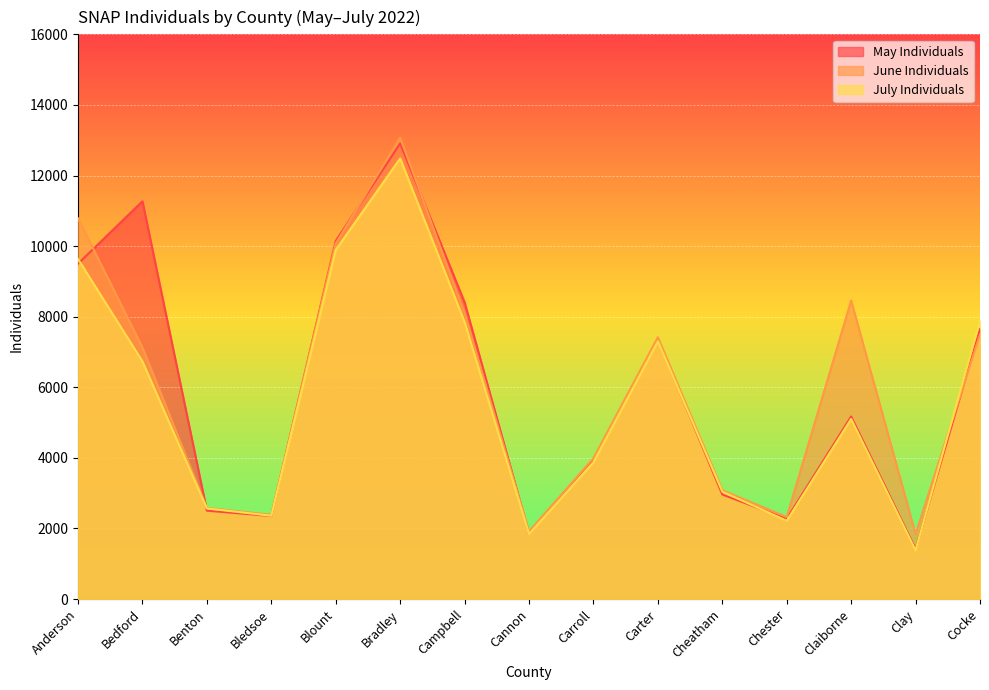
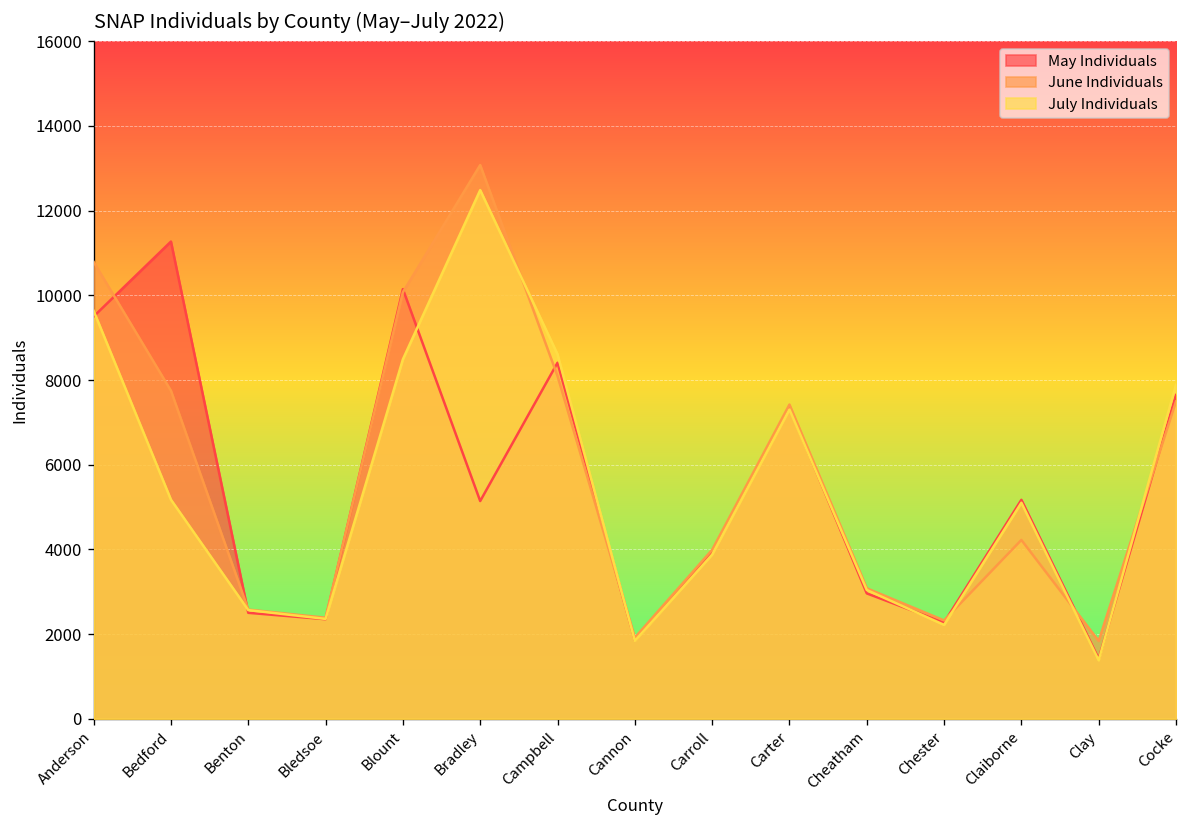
June Individuals, Bedford: 7100 -> 7700
July Individuals, Bedford: 6700 -> 5200
July Individuals, Blount: 9900 -> 8500
May Individuals, Bradley: 12900 -> 5100
July Individuals, Campbell: 7800 -> 8600
June Individuals, Claiborne: 8500 -> 4200
